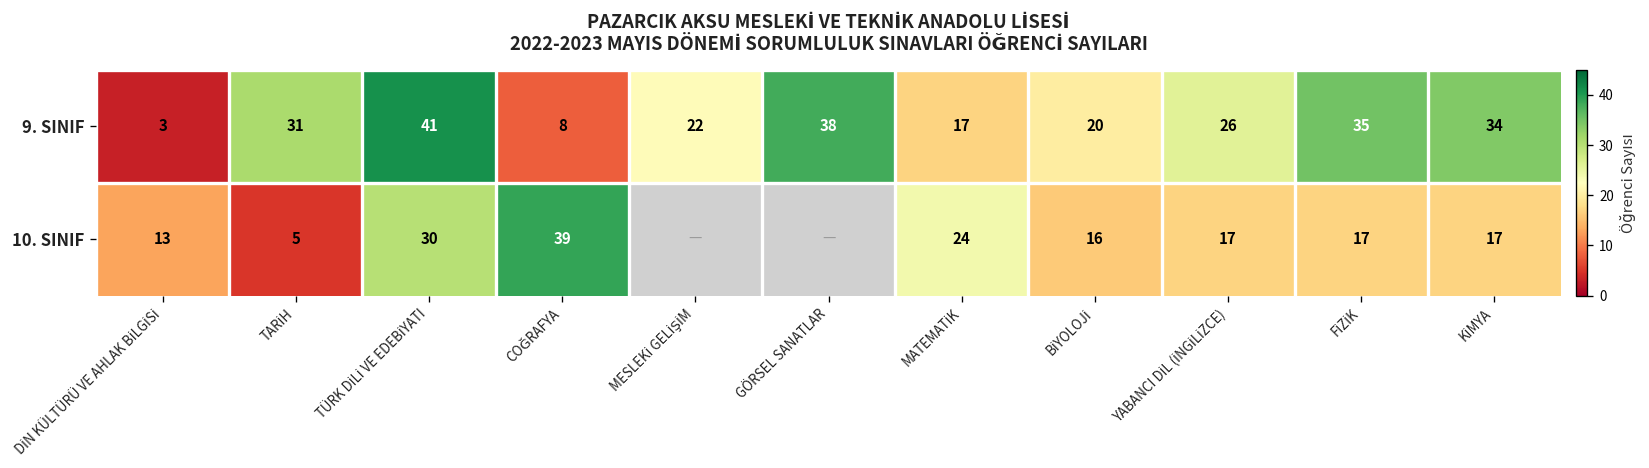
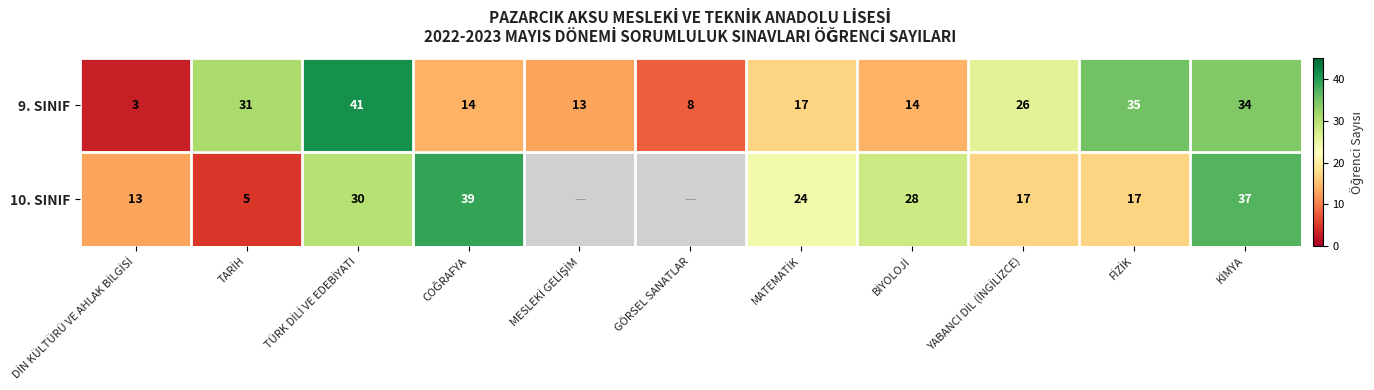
9. SINIF, COĞRAFYA: 8 -> 14
9. SINIF, MESLEKİ GELİŞİM: 22 -> 13
9. SINIF, GÖRSEL SANATLAR: 38 -> 8
9. SINIF, BİYOLOJİ: 20 -> 14
10. SINIF, BİYOLOJİ: 16 -> 28
10. SINIF, KİMYA: 17 -> 37
